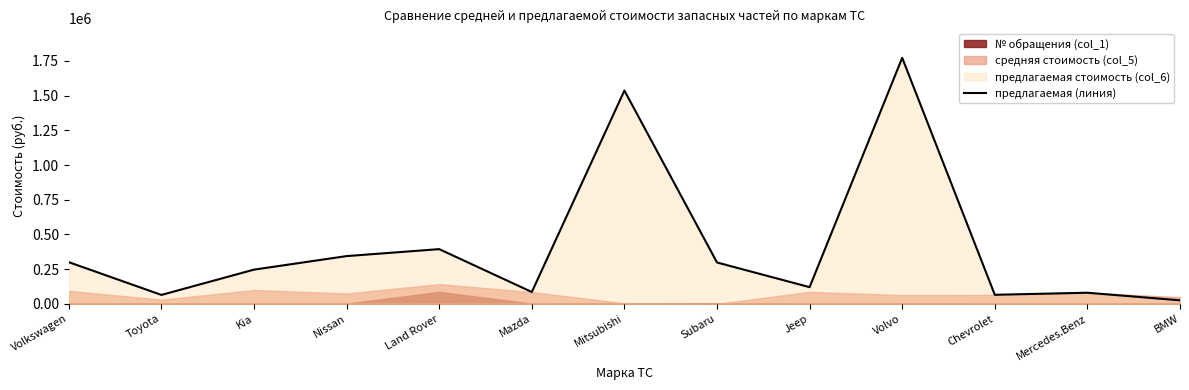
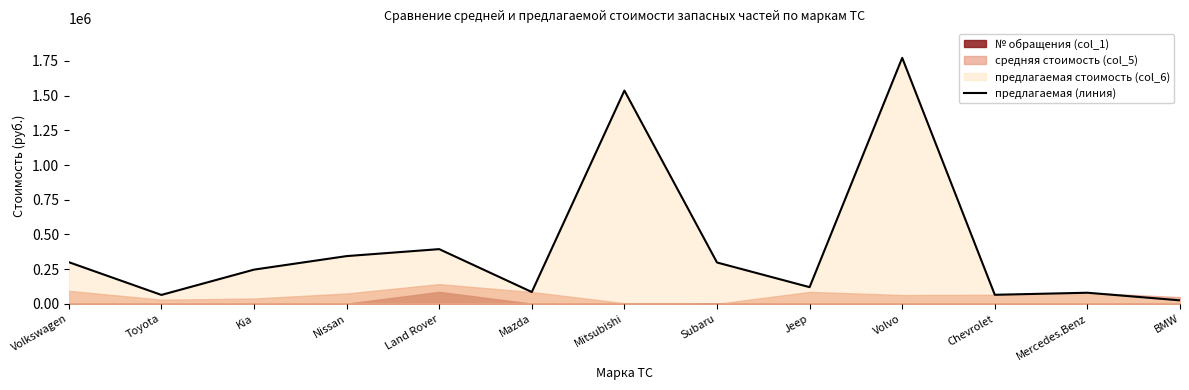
средняя стоимость (col_5), Kia: 100000 -> 40000
